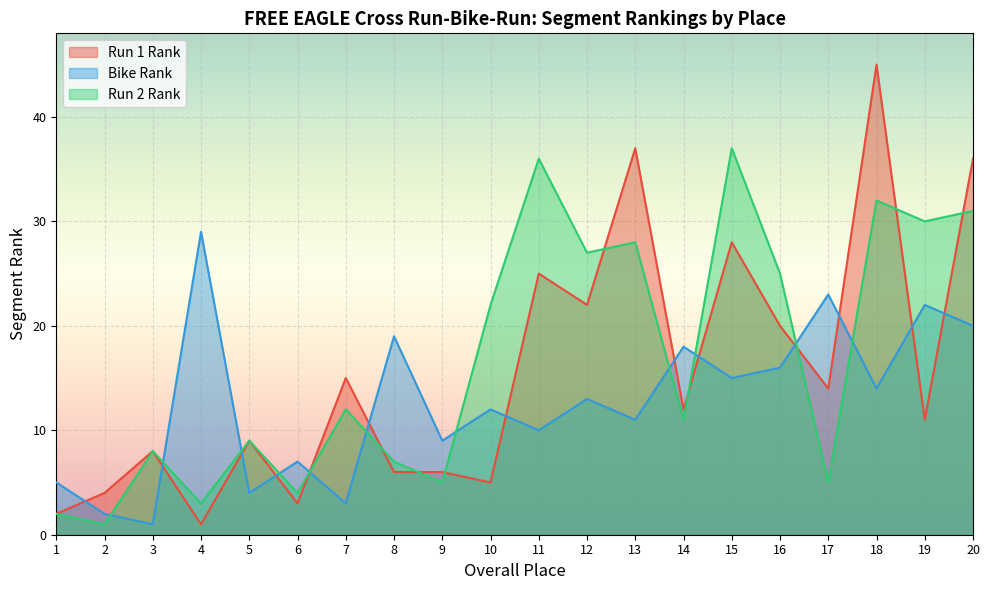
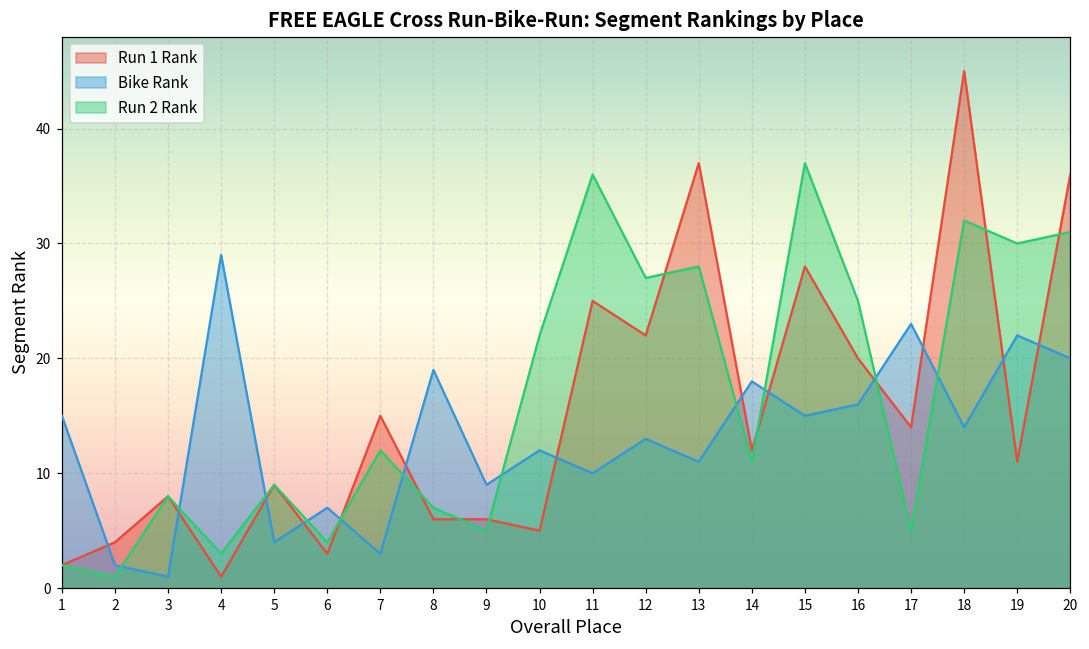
Bike Rank, 1: 5 -> 15
